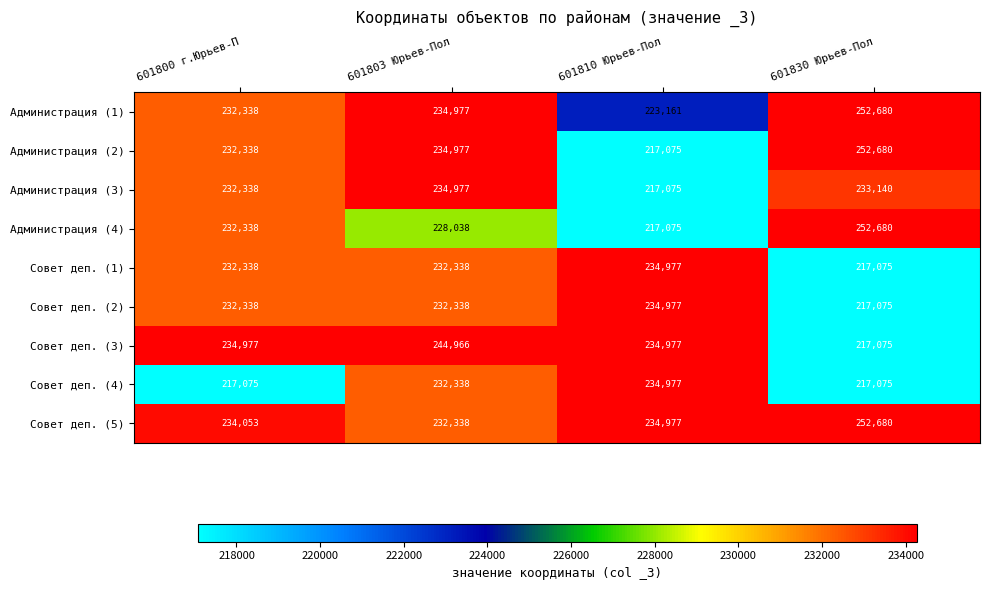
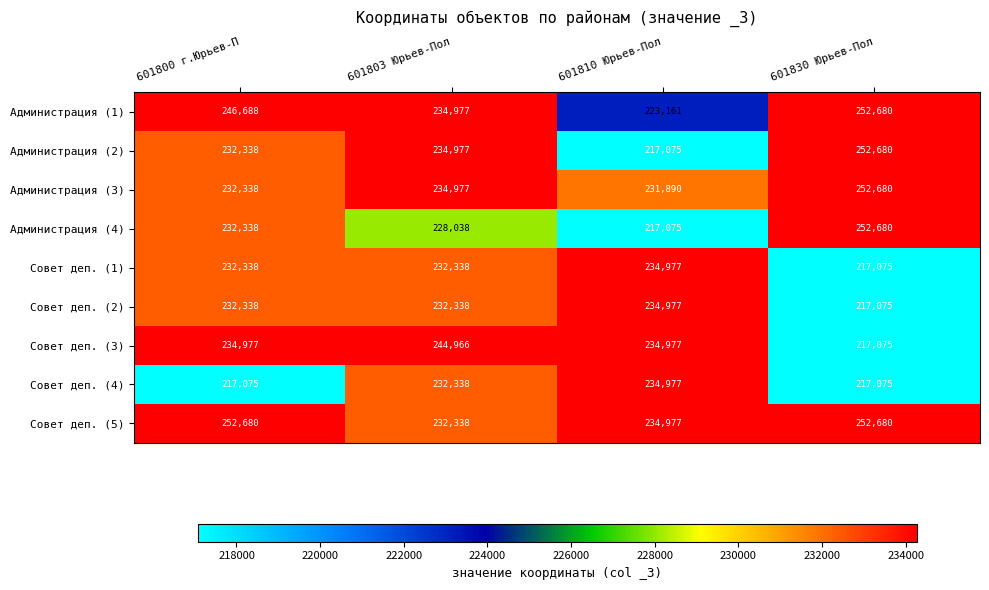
Администрация (1), 601800 г.Юрьев-П: 232,338 -> 246,688
Администрация (3), 601810 Юрьев-Пол: 217,075 -> 231,890
Администрация (3), 601830 Юрьев-Пол: 233,140 -> 252,680
Совет деп. (5), 601800 г.Юрьев-П: 234,053 -> 252,680
